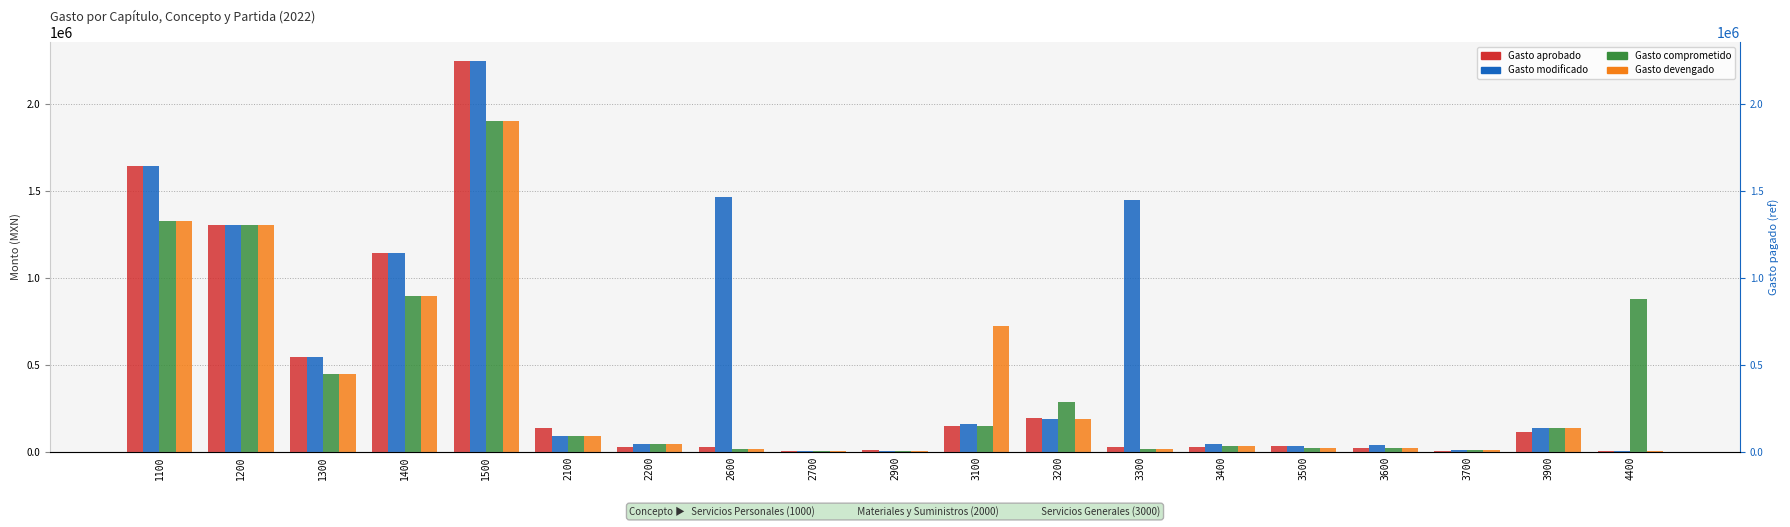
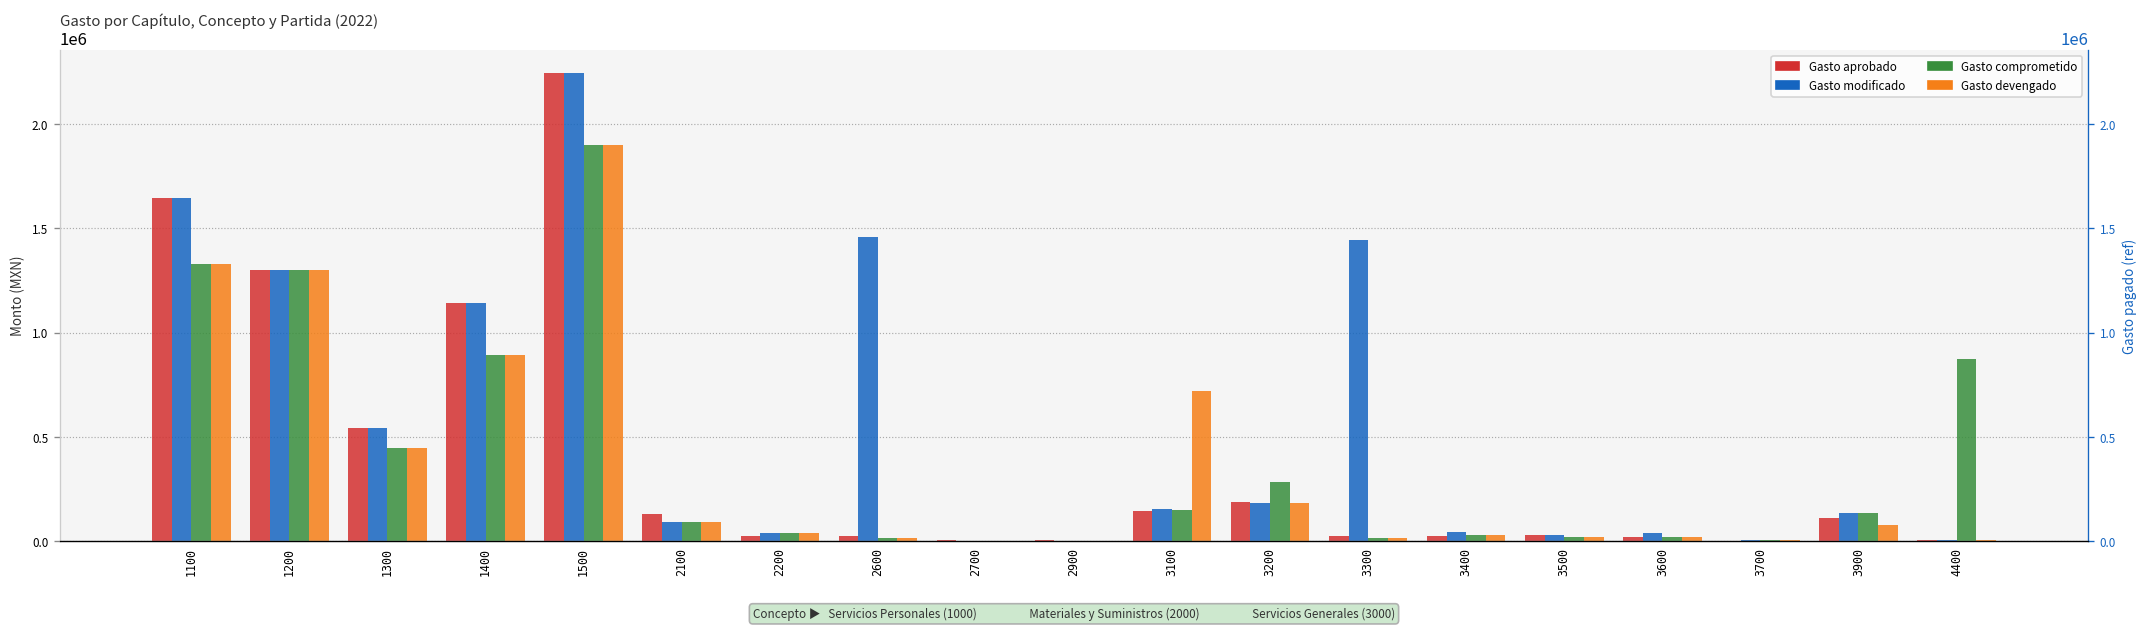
Gasto devengado, 3900: 130000 -> 80000
